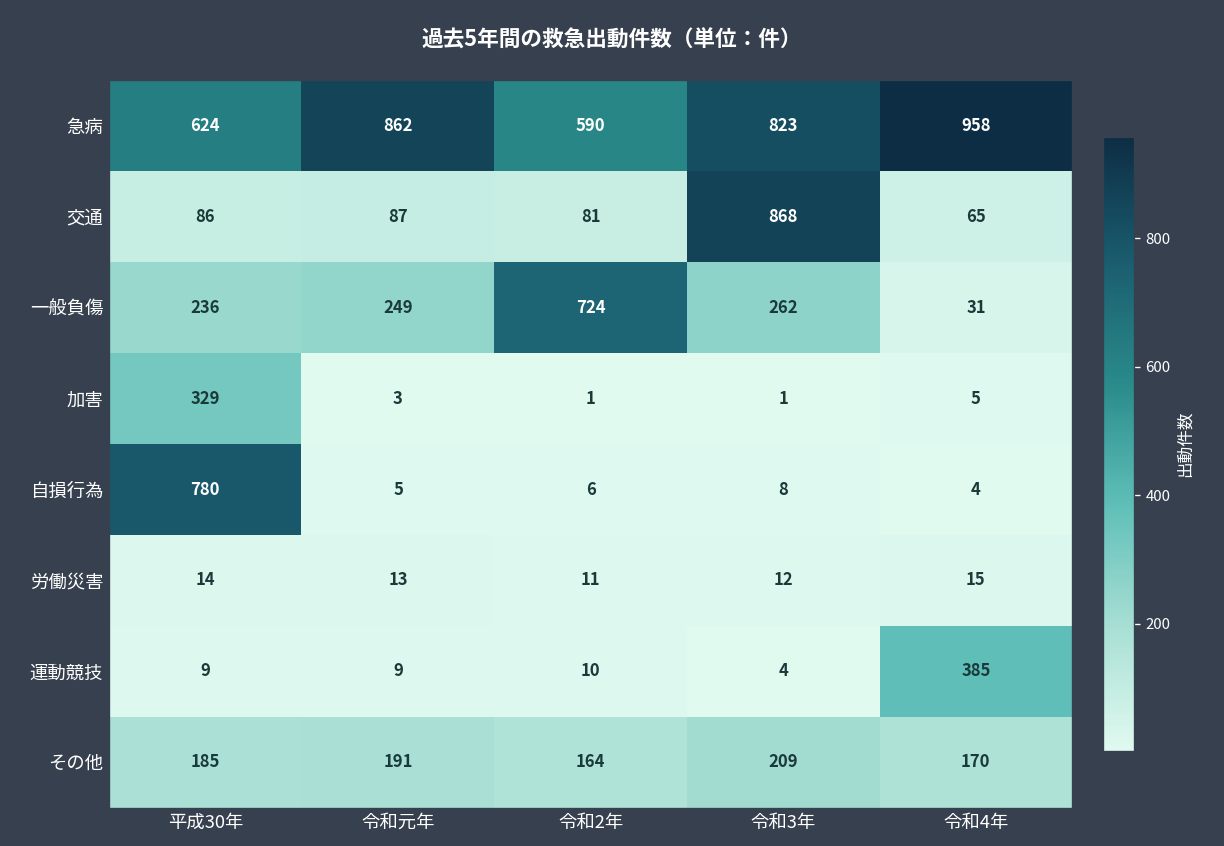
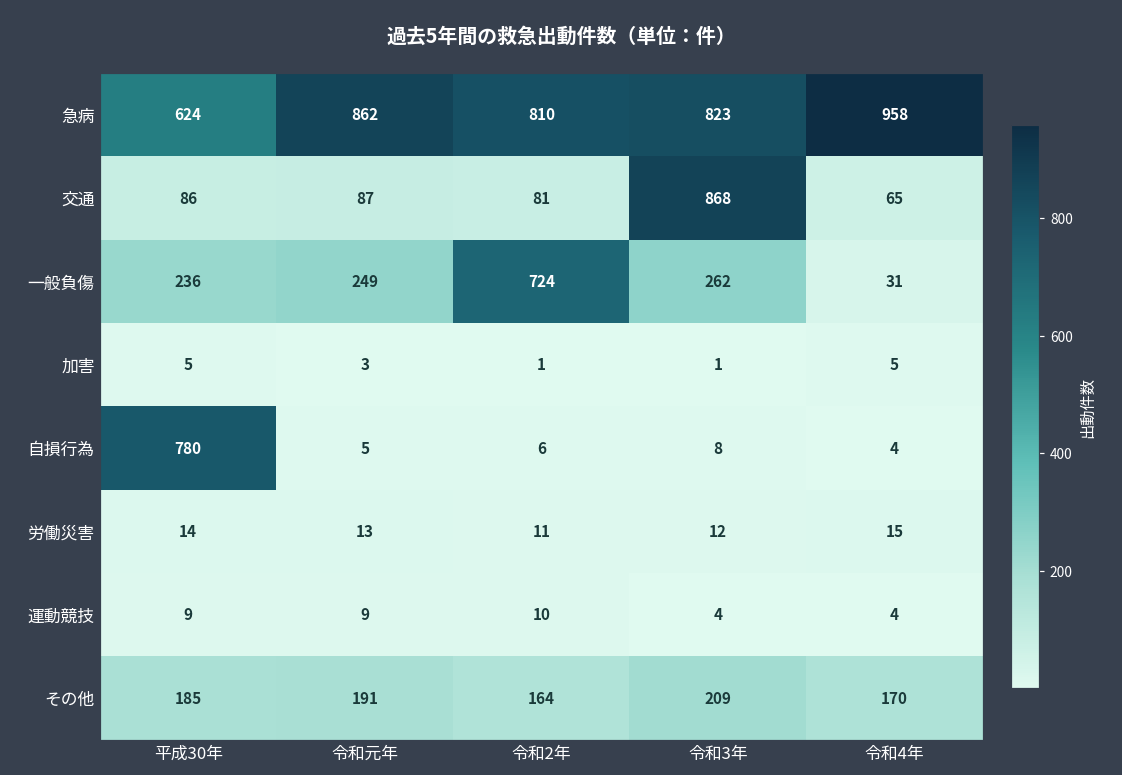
急病, 令和2年: 590 -> 810
加害, 平成30年: 329 -> 5
運動競技, 令和4年: 385 -> 4
